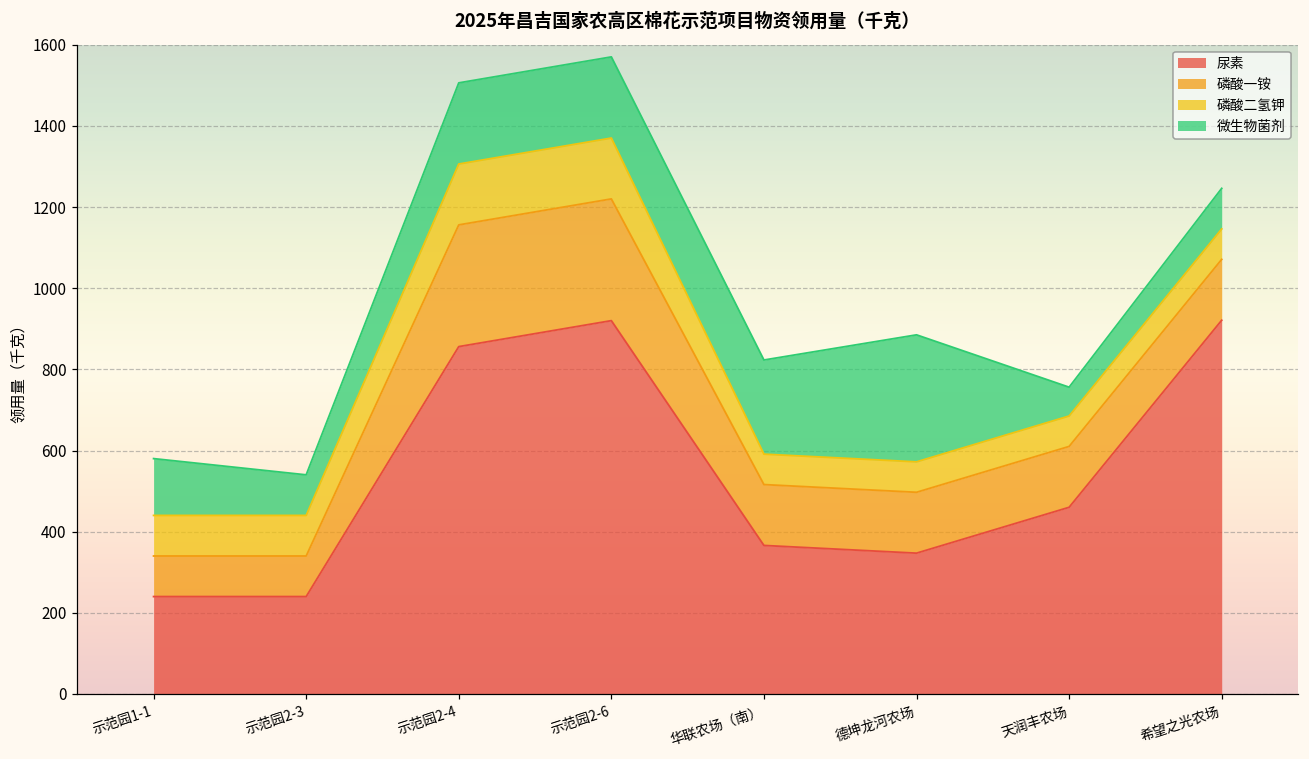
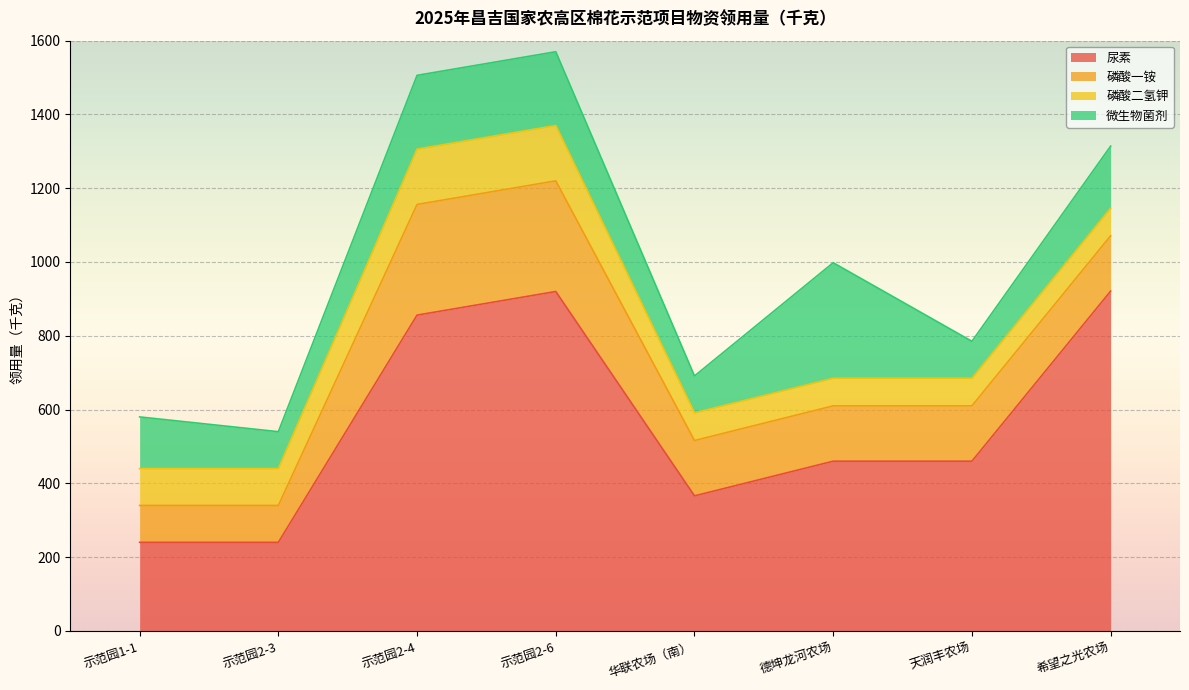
微生物菌剂, 华联农场（南）: 230 -> 100
尿素, 德坤龙河农场: 350 -> 460
微生物菌剂, 天润丰农场: 70 -> 100
微生物菌剂, 希望之光农场: 100 -> 170
